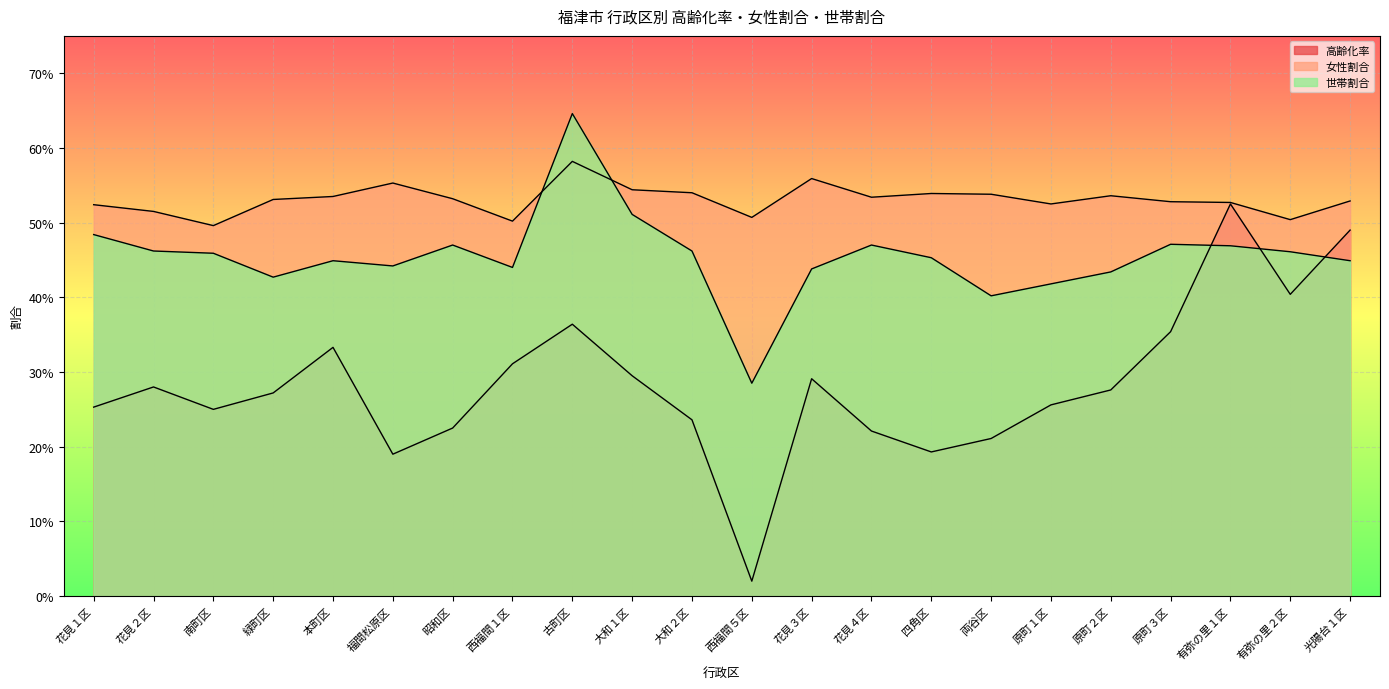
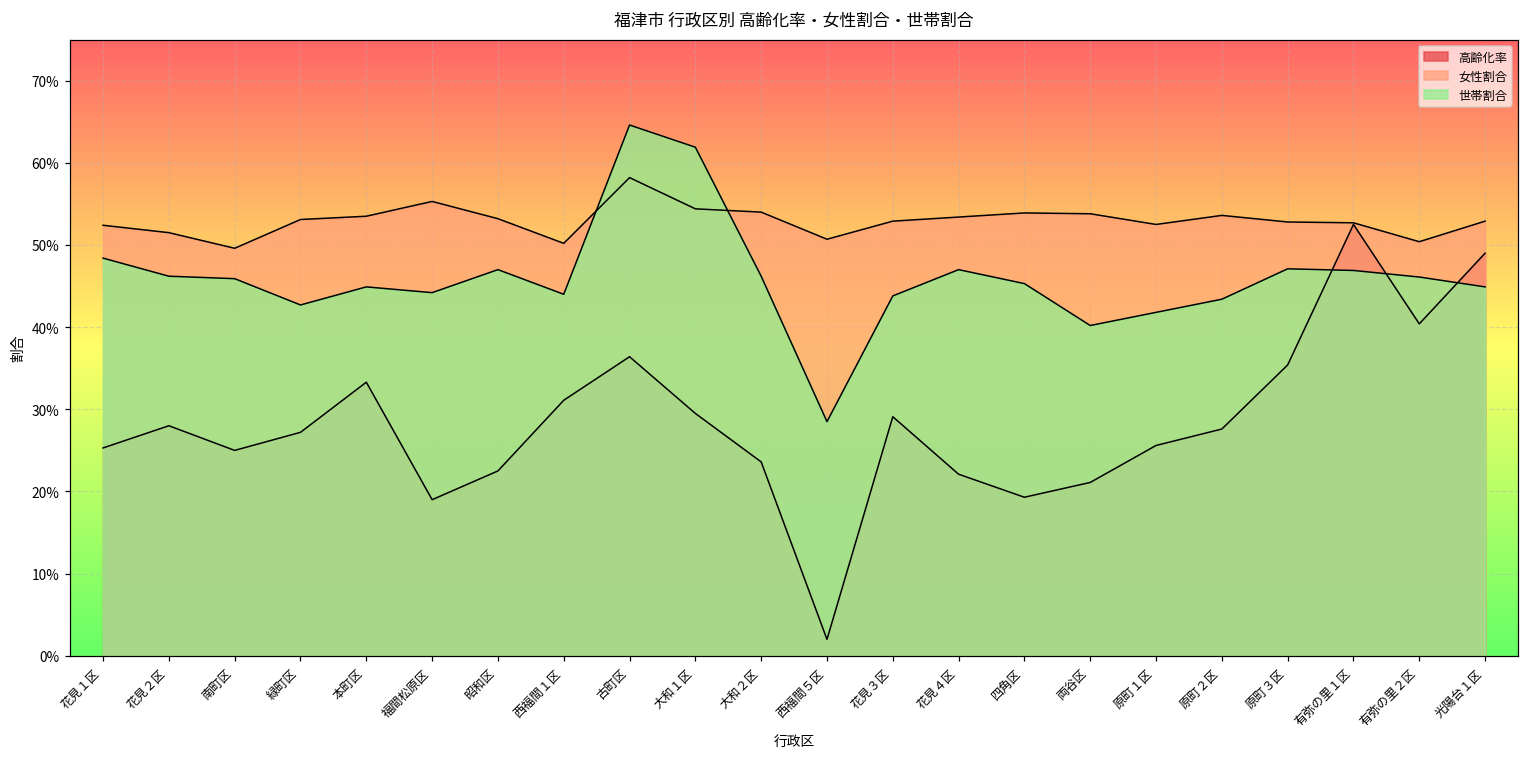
世帯割合, 大和１区: 51% -> 62%
女性割合, 花見３区: 56% -> 53%
